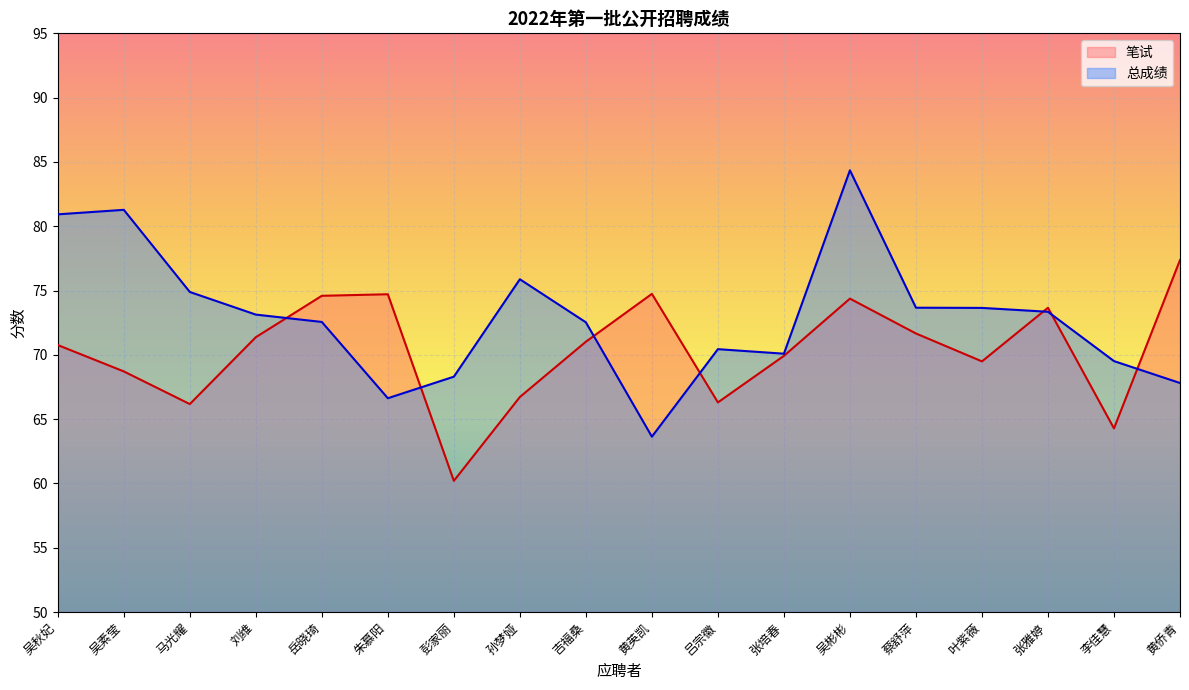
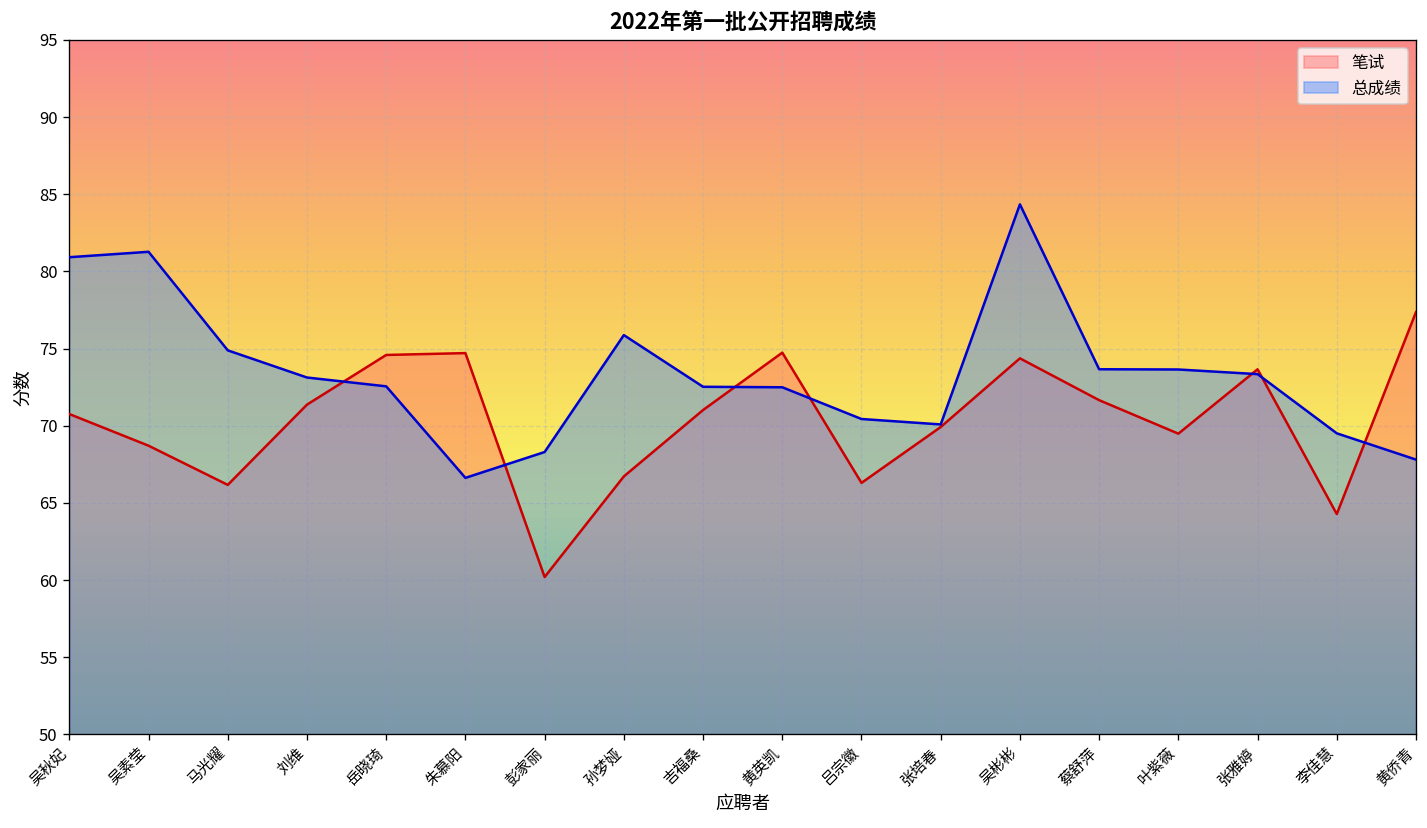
总成绩, 黄英凯: 63.6 -> 72.5
